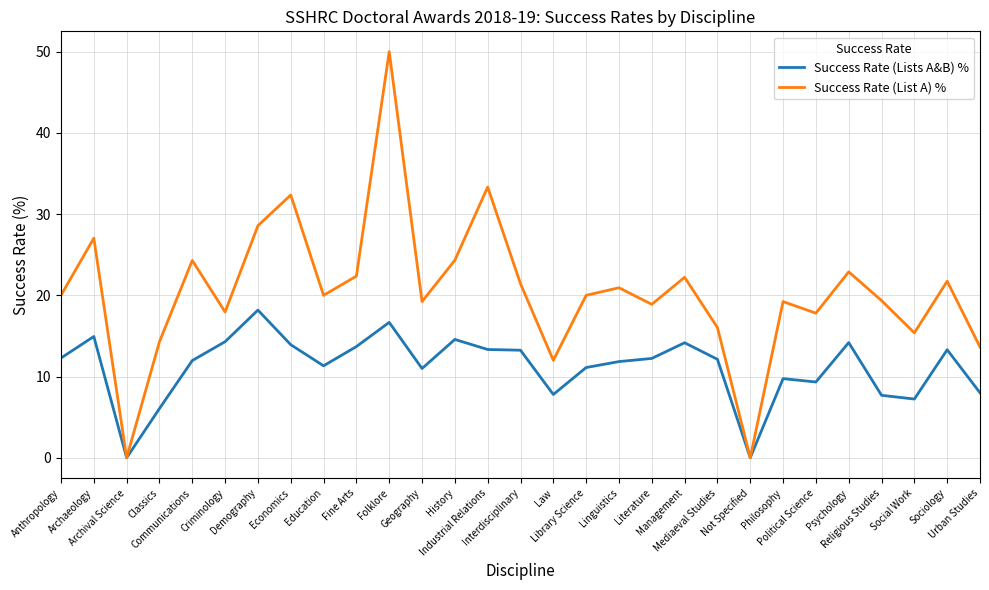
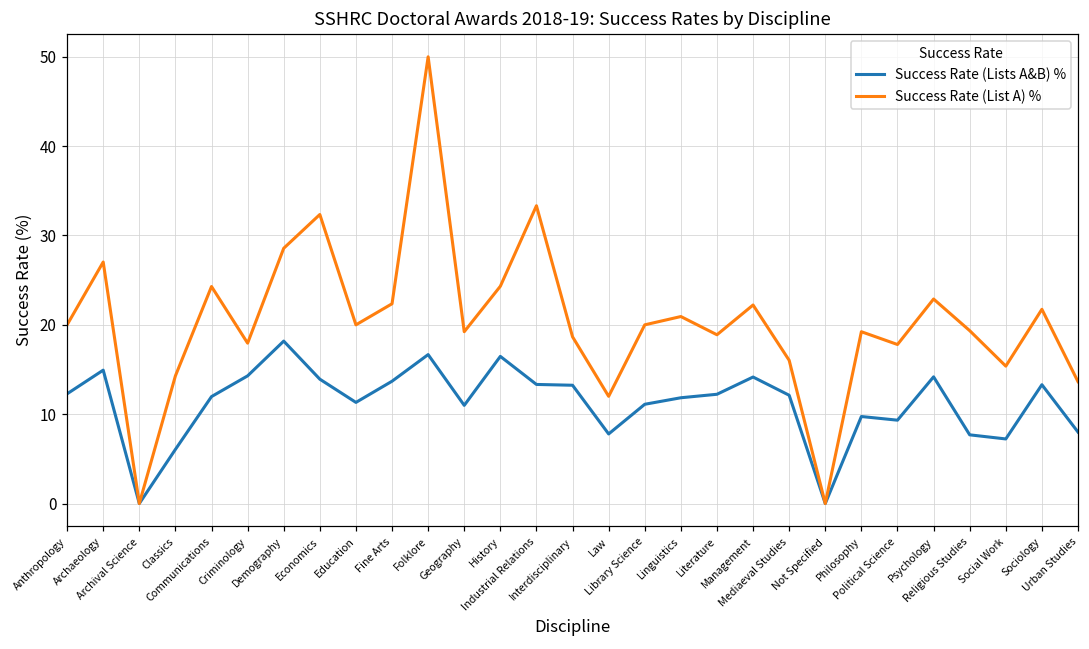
Success Rate (Lists A&B) %, History: 15 -> 16
Success Rate (List A) %, Interdisciplinary: 21 -> 19
